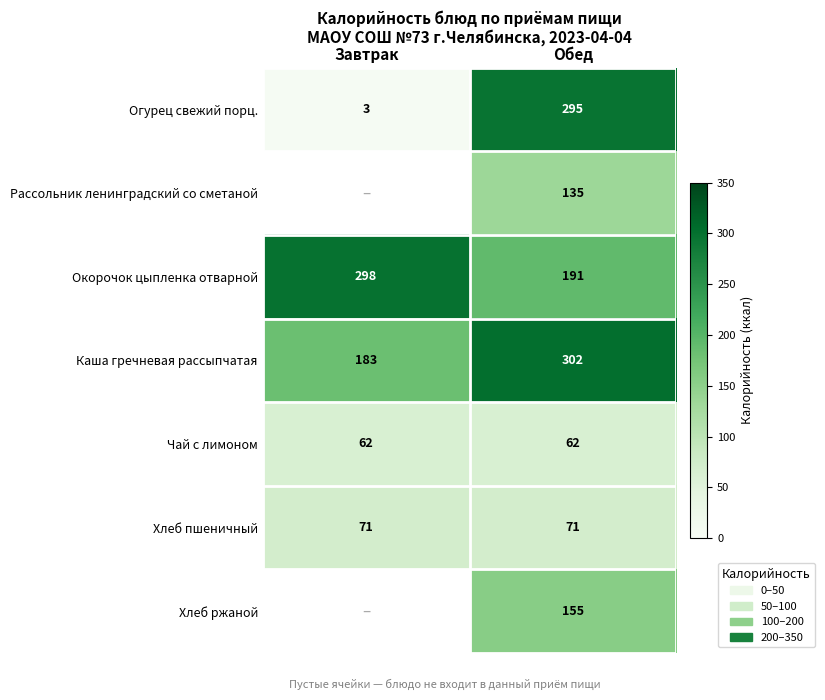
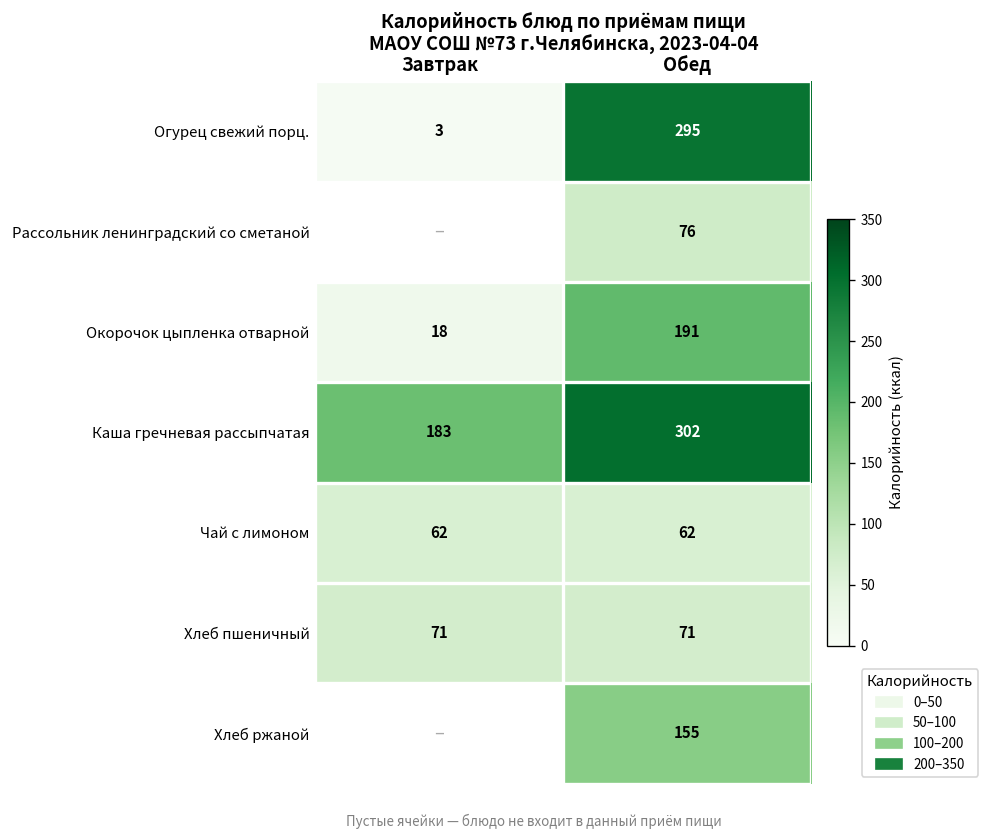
Рассольник ленинградский со сметаной, Обед: 135 -> 76
Окорочок цыпленка отварной, Завтрак: 298 -> 18
